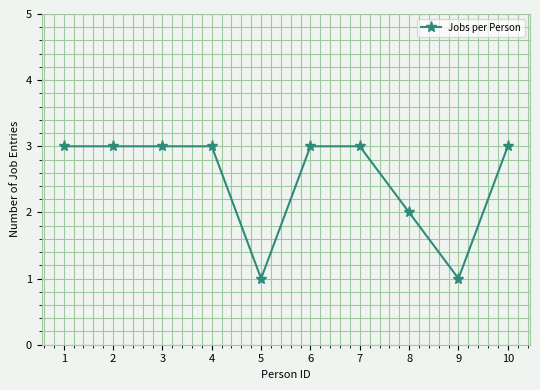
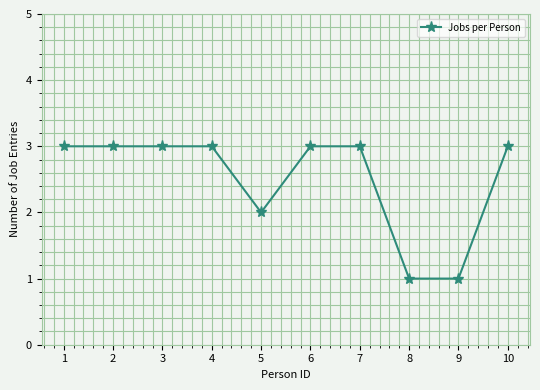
5: 1 -> 2
8: 2 -> 1
